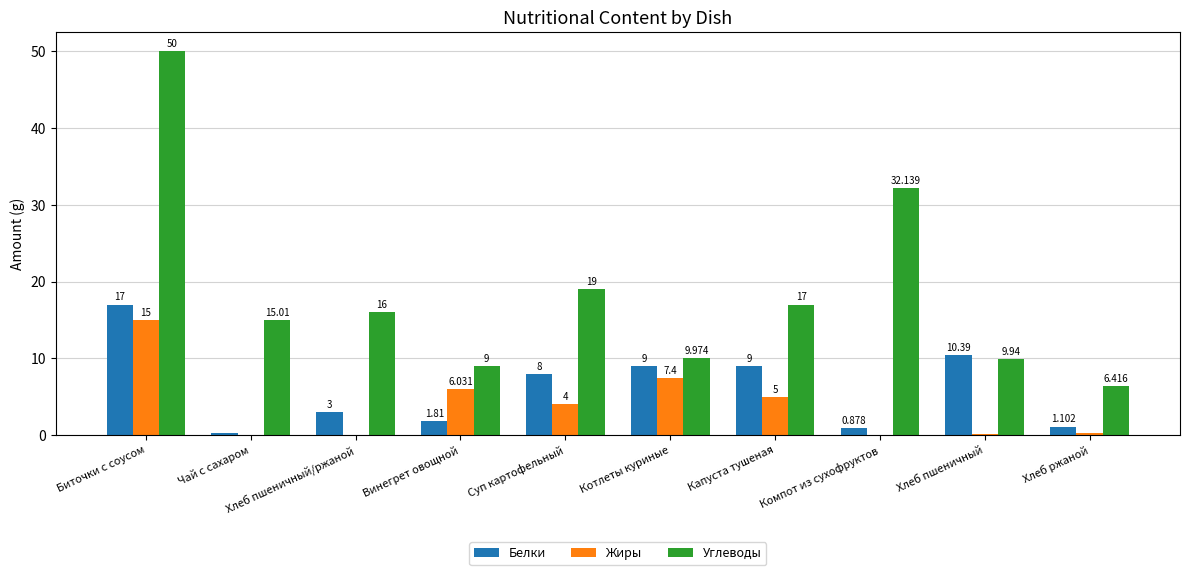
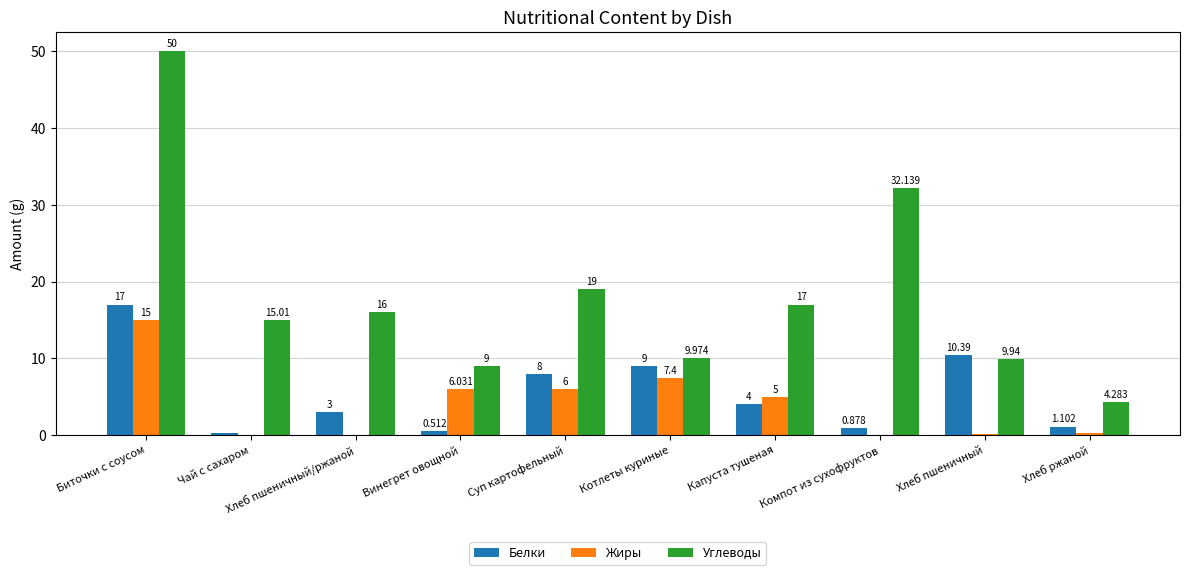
Белки, Винегрет овощной: 1.81 -> 0.512
Жиры, Суп картофельный: 4 -> 6
Белки, Капуста тушеная: 9 -> 4
Углеводы, Хлеб ржаной: 6.416 -> 4.283
